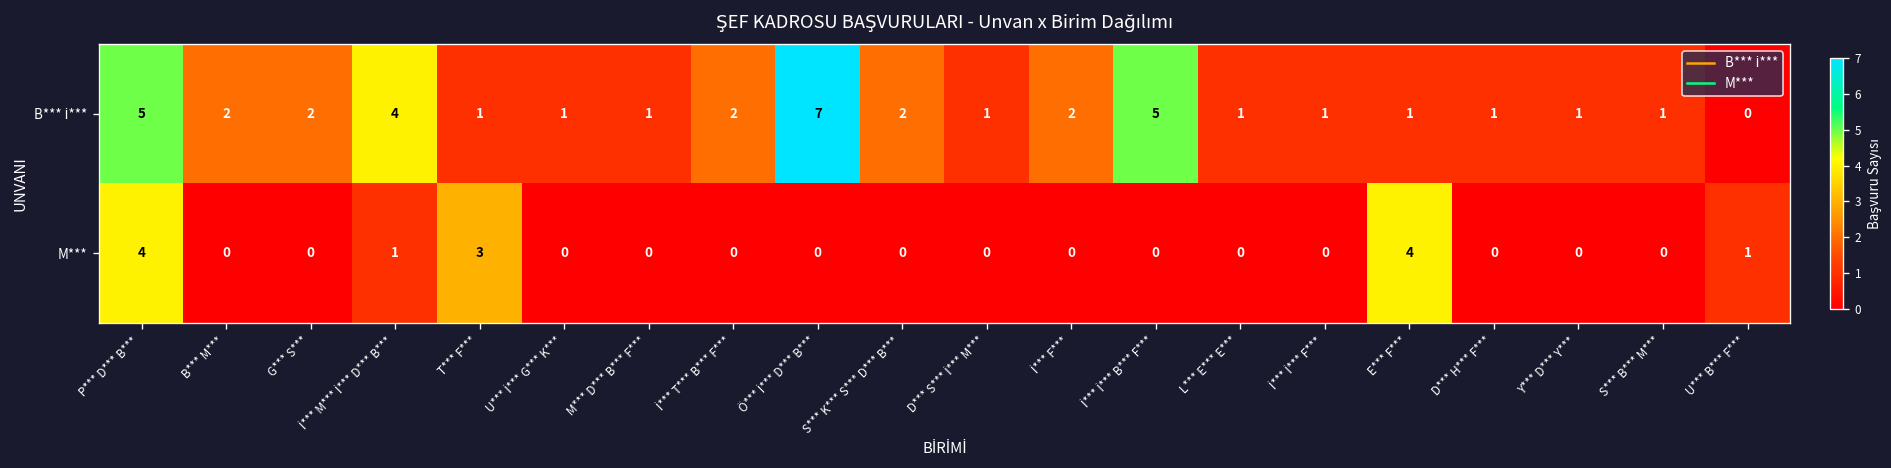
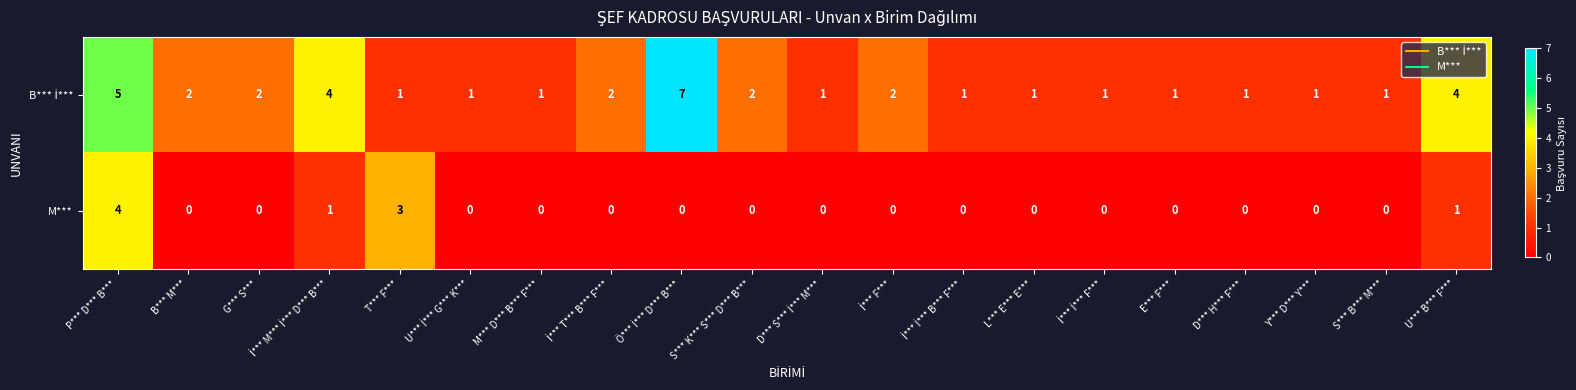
B*** İ***, İ*** İ*** B*** F***: 5 -> 1
B*** İ***, U*** B*** F***: 0 -> 4
M***, E*** F***: 4 -> 0
